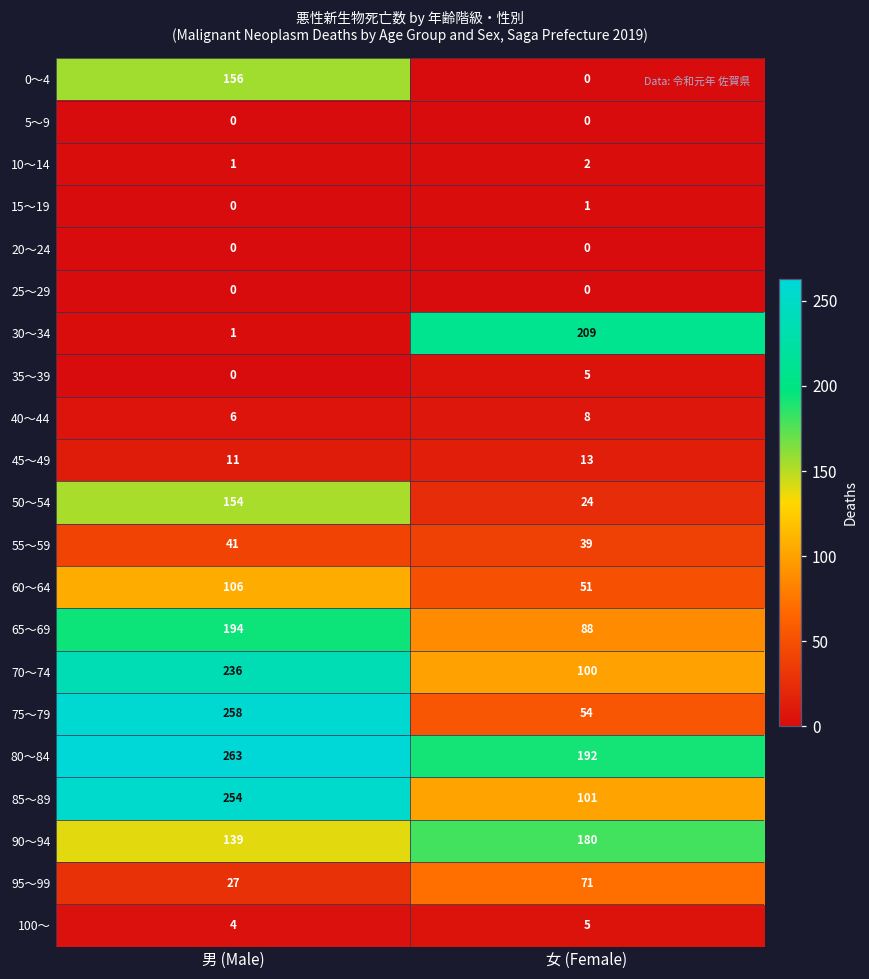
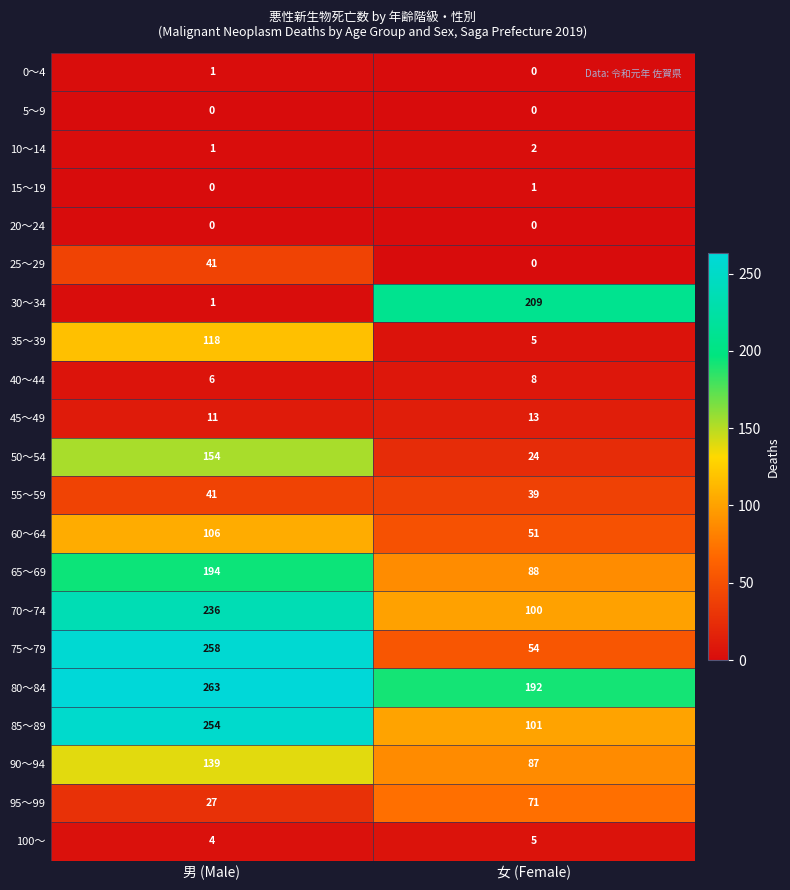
0～4, 男 (Male): 156 -> 1
25～29, 男 (Male): 0 -> 41
35～39, 男 (Male): 0 -> 118
90～94, 女 (Female): 180 -> 87
